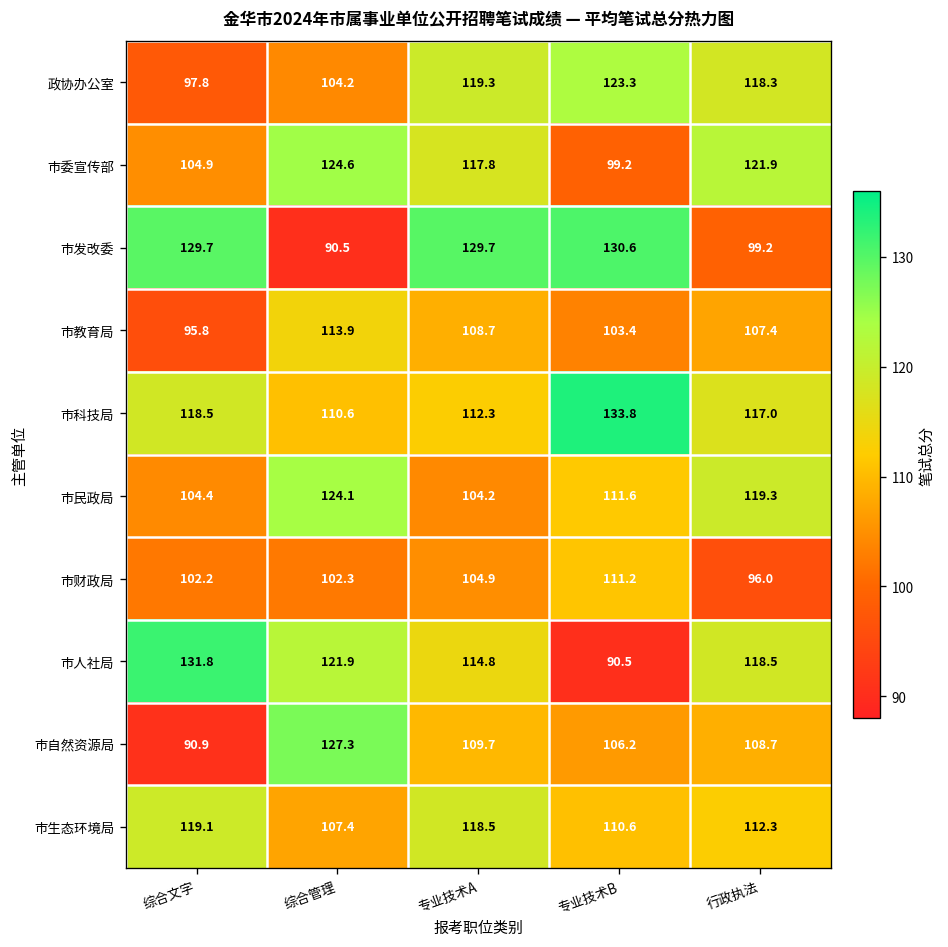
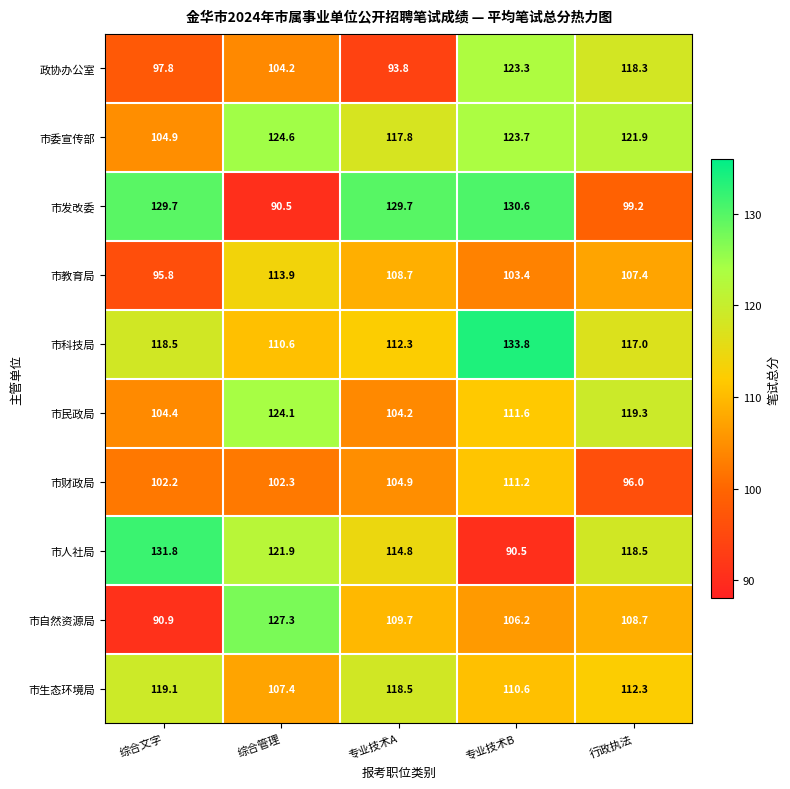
政协办公室, 专业技术A: 119.3 -> 93.8
市委宣传部, 专业技术B: 99.2 -> 123.7
